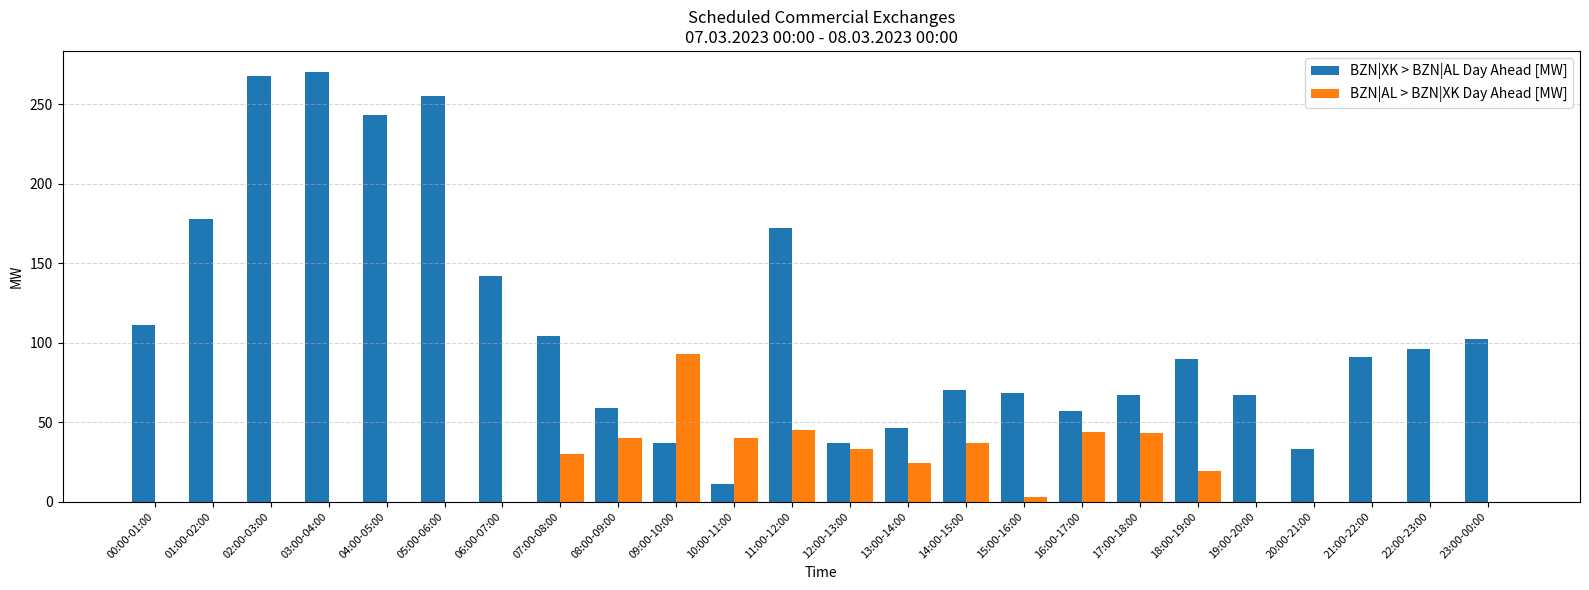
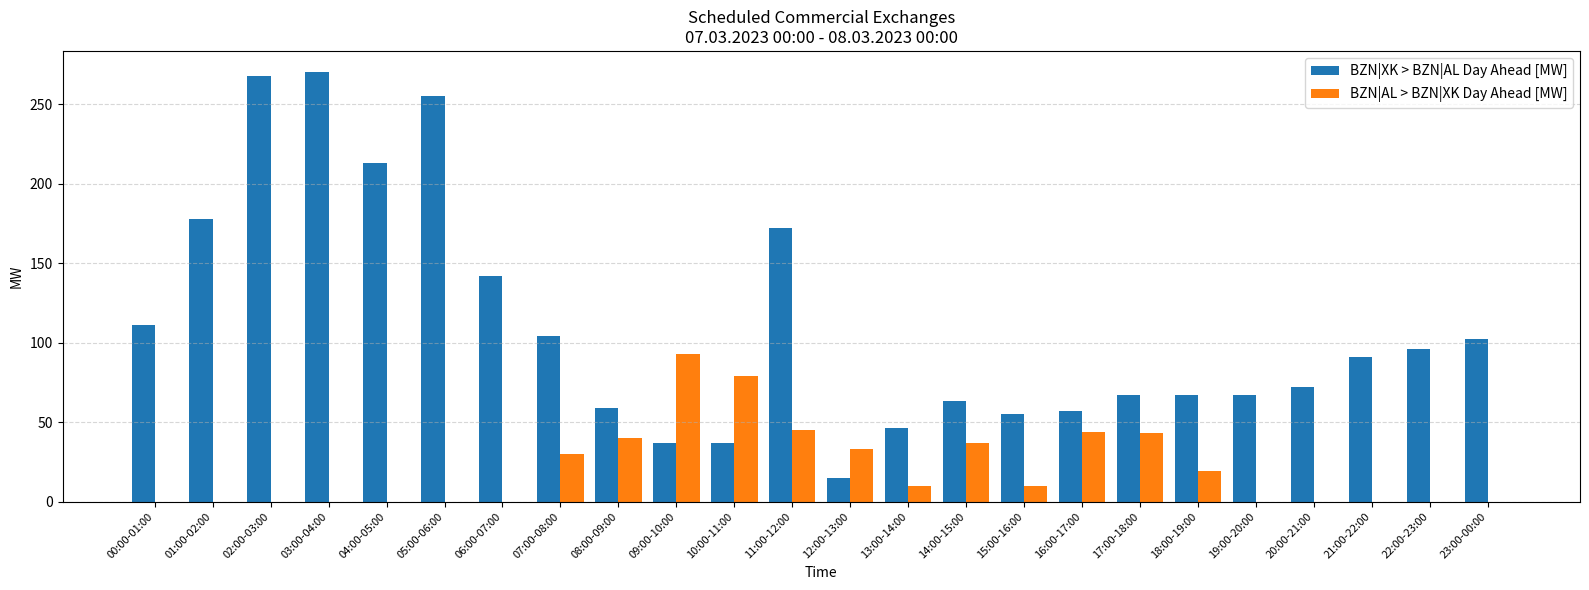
BZN|XK > BZN|AL Day Ahead [MW], 04:00-05:00: 243 -> 213
BZN|XK > BZN|AL Day Ahead [MW], 10:00-11:00: 11 -> 37
BZN|AL > BZN|XK Day Ahead [MW], 10:00-11:00: 40 -> 79
BZN|XK > BZN|AL Day Ahead [MW], 12:00-13:00: 37 -> 15
BZN|AL > BZN|XK Day Ahead [MW], 13:00-14:00: 24 -> 10
BZN|XK > BZN|AL Day Ahead [MW], 14:00-15:00: 70 -> 63
BZN|XK > BZN|AL Day Ahead [MW], 15:00-16:00: 68 -> 55
BZN|AL > BZN|XK Day Ahead [MW], 15:00-16:00: 3 -> 10
BZN|XK > BZN|AL Day Ahead [MW], 18:00-19:00: 90 -> 67
BZN|XK > BZN|AL Day Ahead [MW], 20:00-21:00: 33 -> 72
